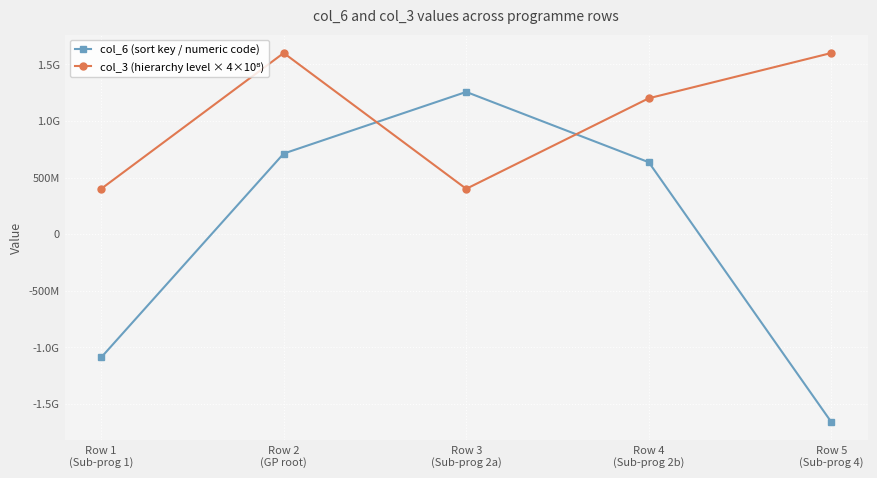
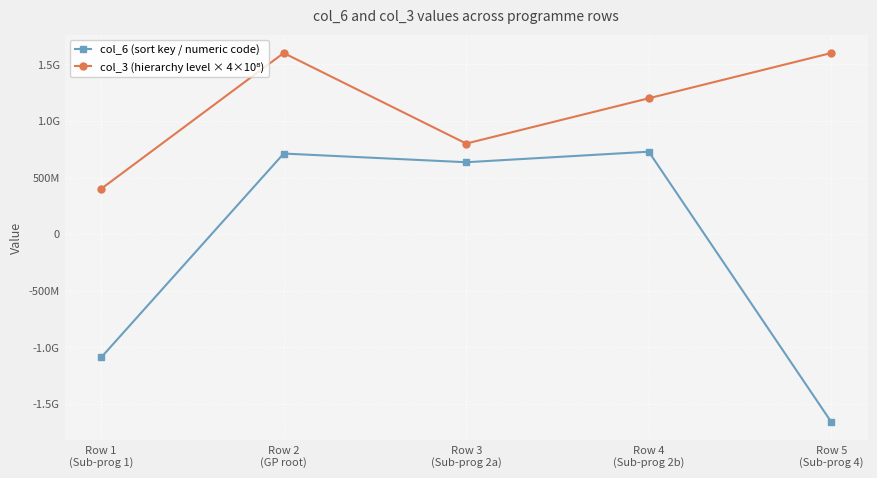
col_6 (sort key / numeric code), Row 3 (Sub-prog 2a): 1260000000 -> 640000000
col_3 (hierarchy level × 4×10⁸), Row 3 (Sub-prog 2a): 400000000 -> 800000000
col_6 (sort key / numeric code), Row 4 (Sub-prog 2b): 640000000 -> 730000000
